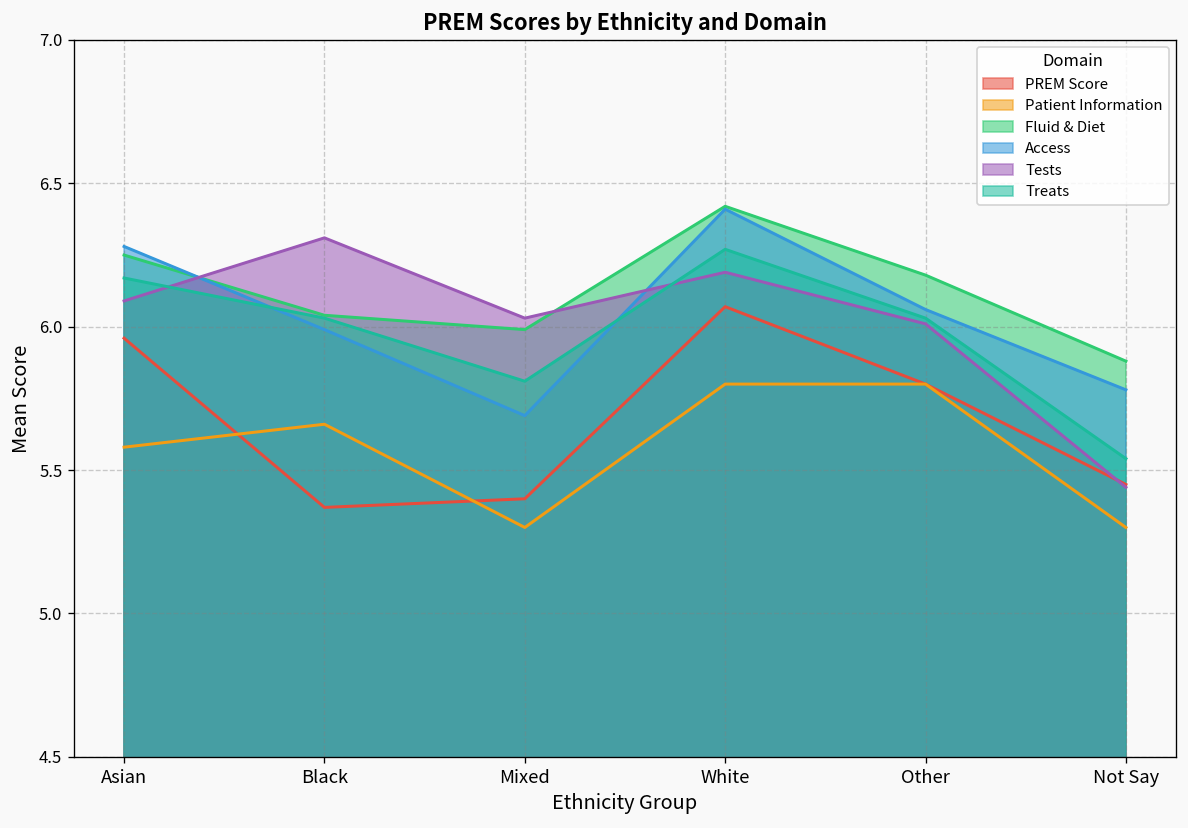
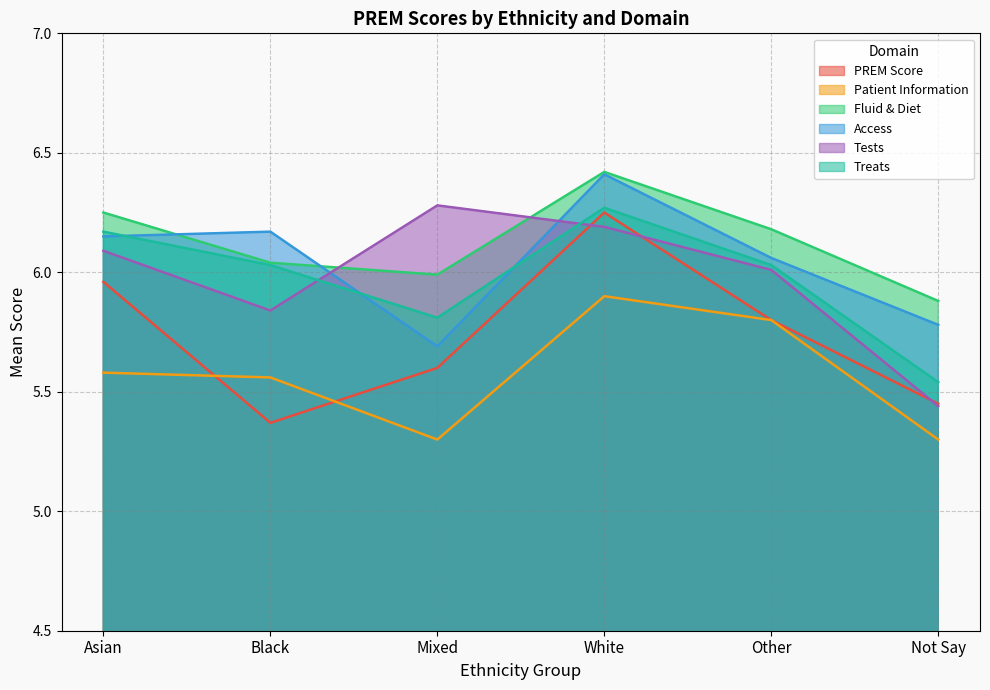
Access, Asian: 6.28 -> 6.15
Patient Information, Black: 5.66 -> 5.56
Access, Black: 5.99 -> 6.17
Tests, Black: 6.31 -> 5.84
PREM Score, Mixed: 5.4 -> 5.6
Tests, Mixed: 6.03 -> 6.28
PREM Score, White: 6.07 -> 6.25
Patient Information, White: 5.8 -> 5.9
